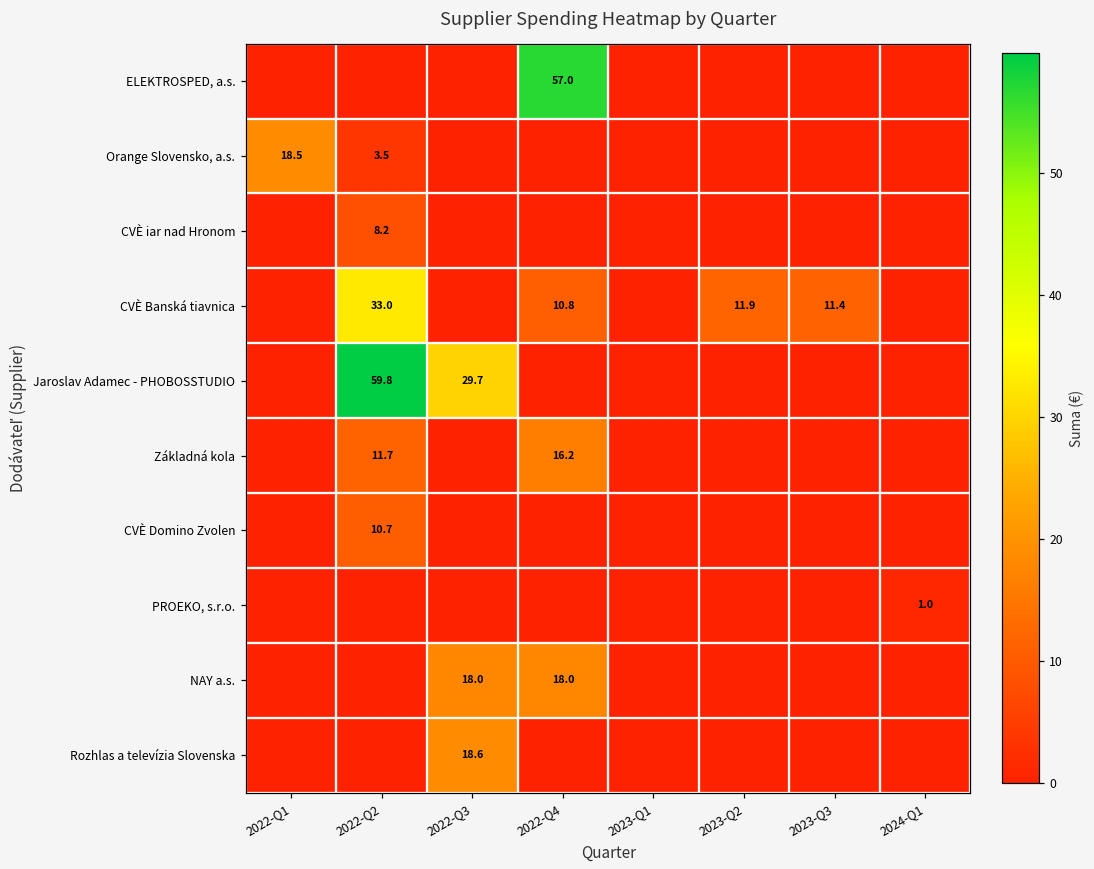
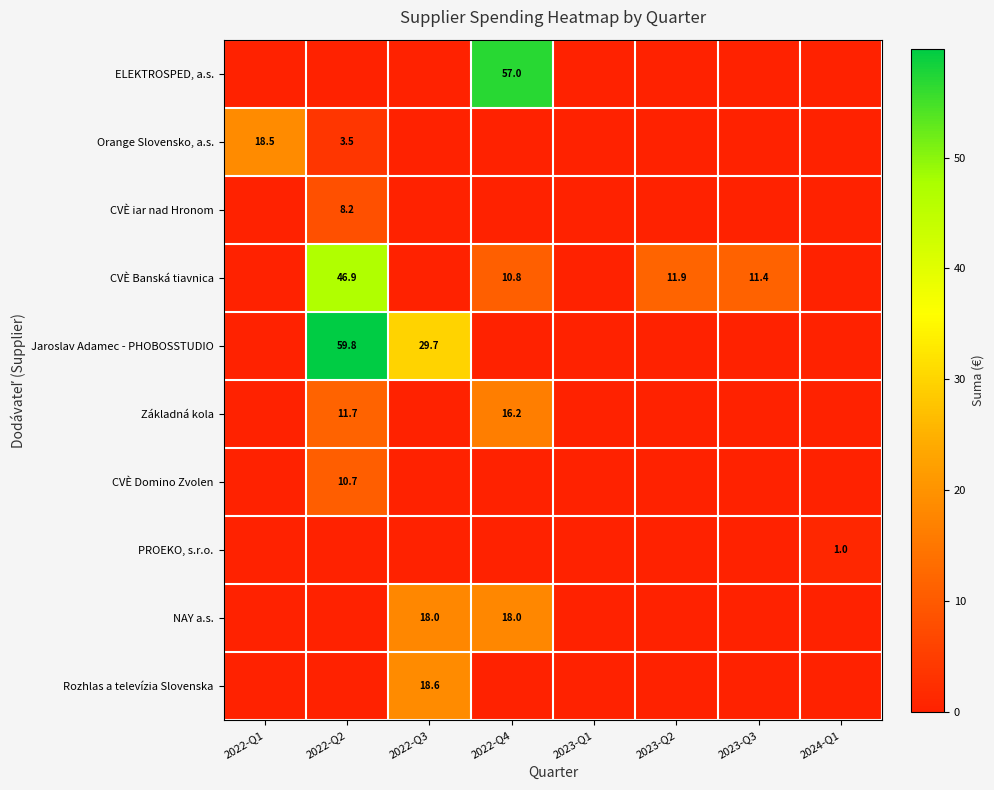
CVÈ Banská tiavnica, 2022-Q2: 33.0 -> 46.9
